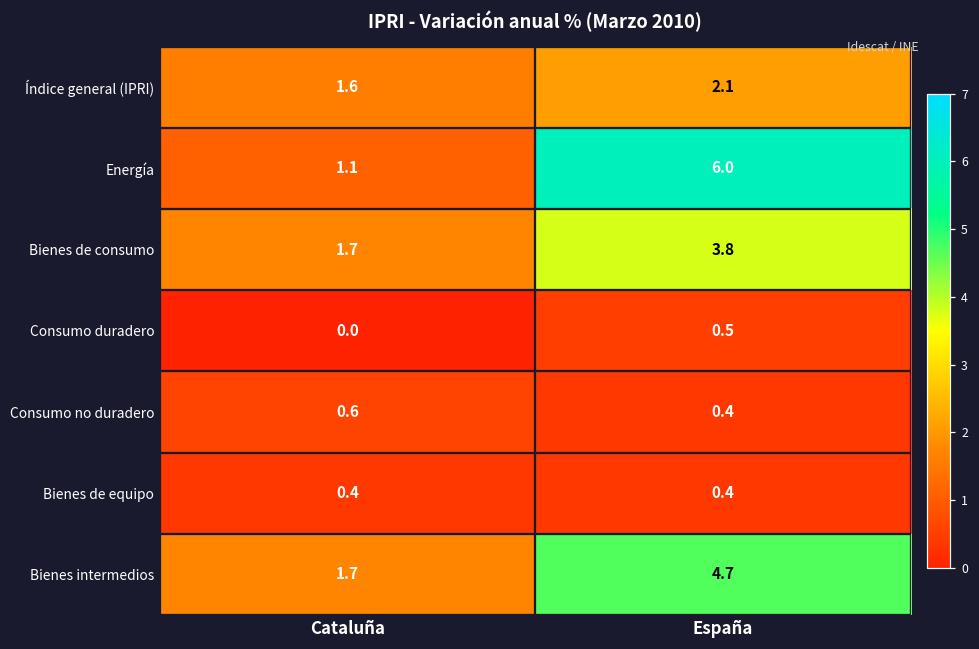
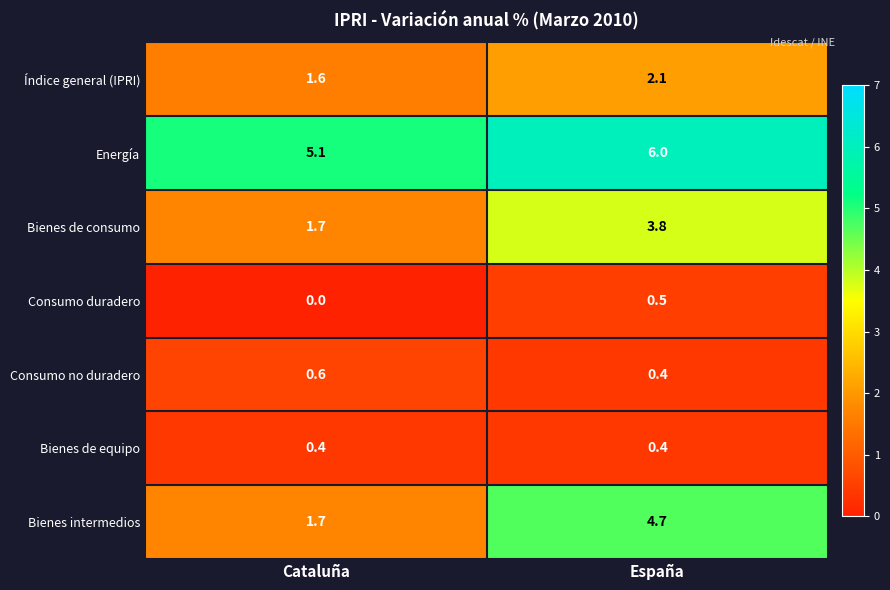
Energía, Cataluña: 1.1 -> 5.1
